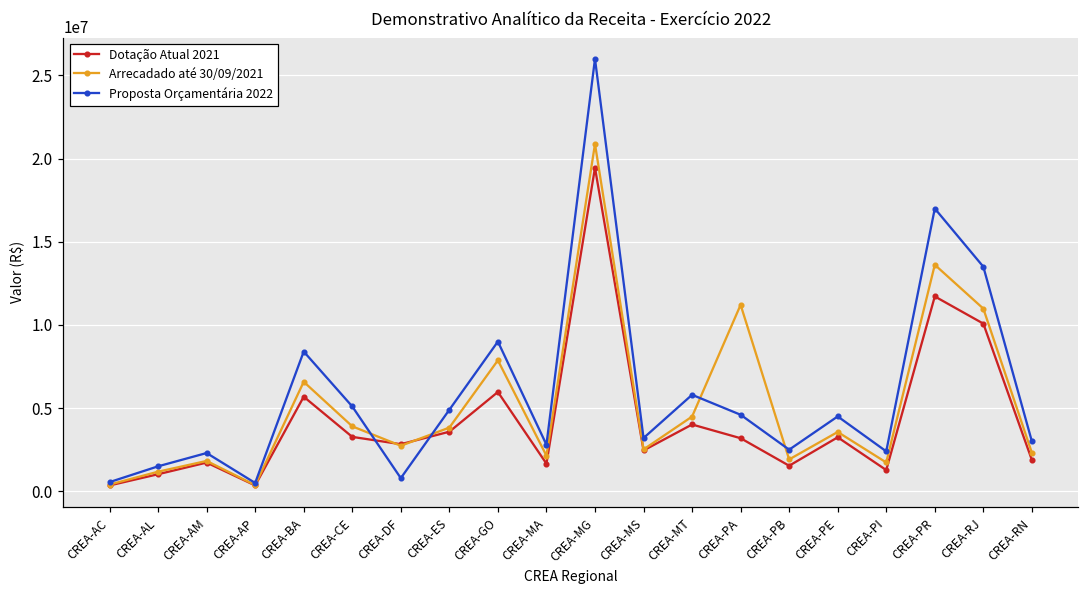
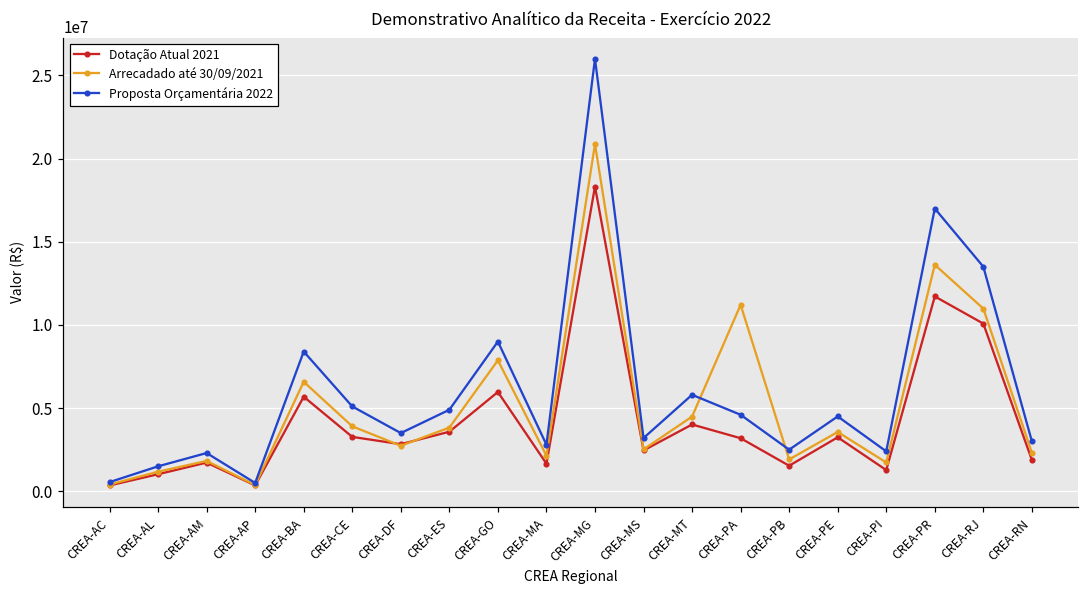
Proposta Orçamentária 2022, CREA-DF: 800000 -> 3500000
Dotação Atual 2021, CREA-MG: 19500000 -> 18300000
